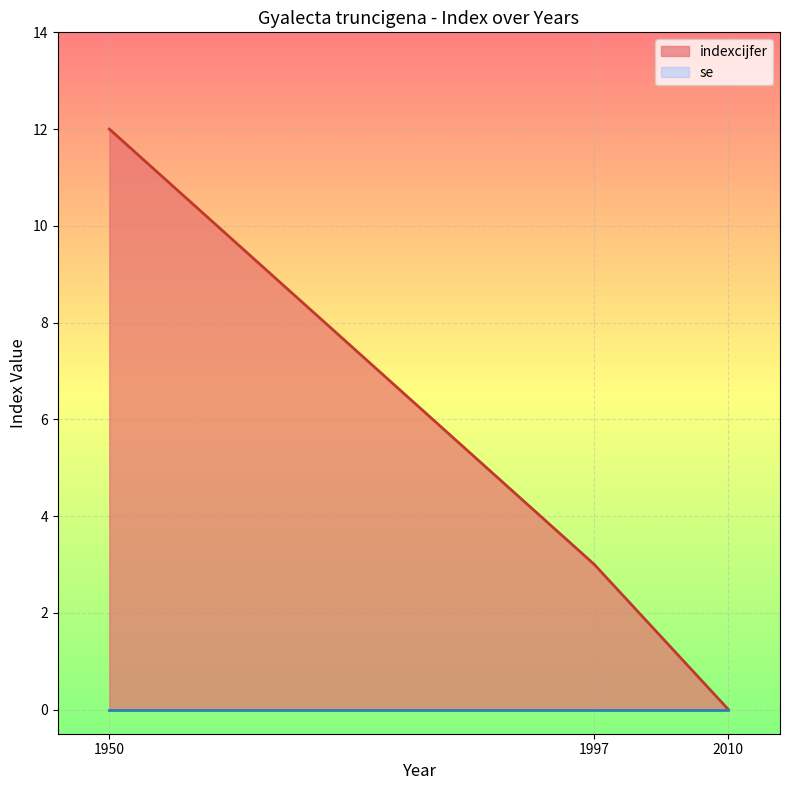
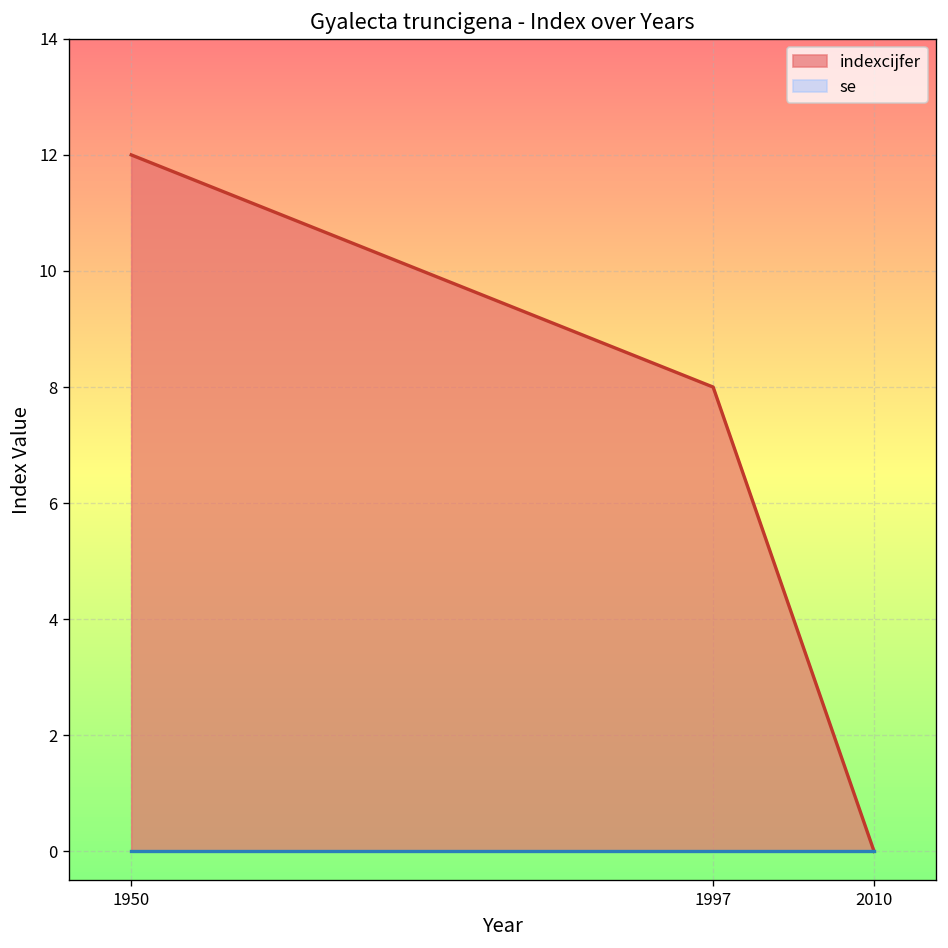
indexcijfer, 1997: 3 -> 8
